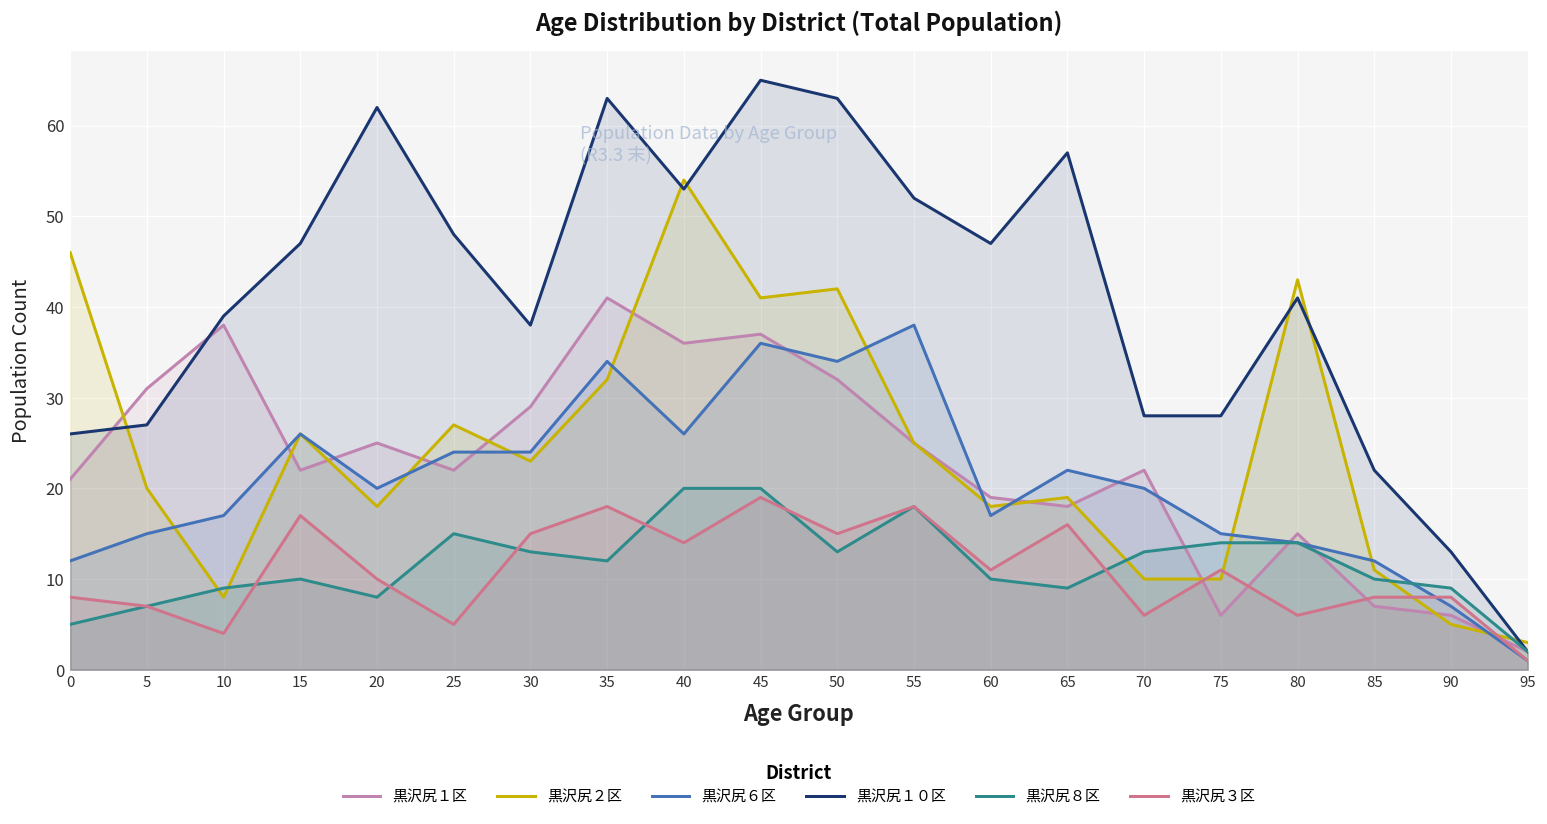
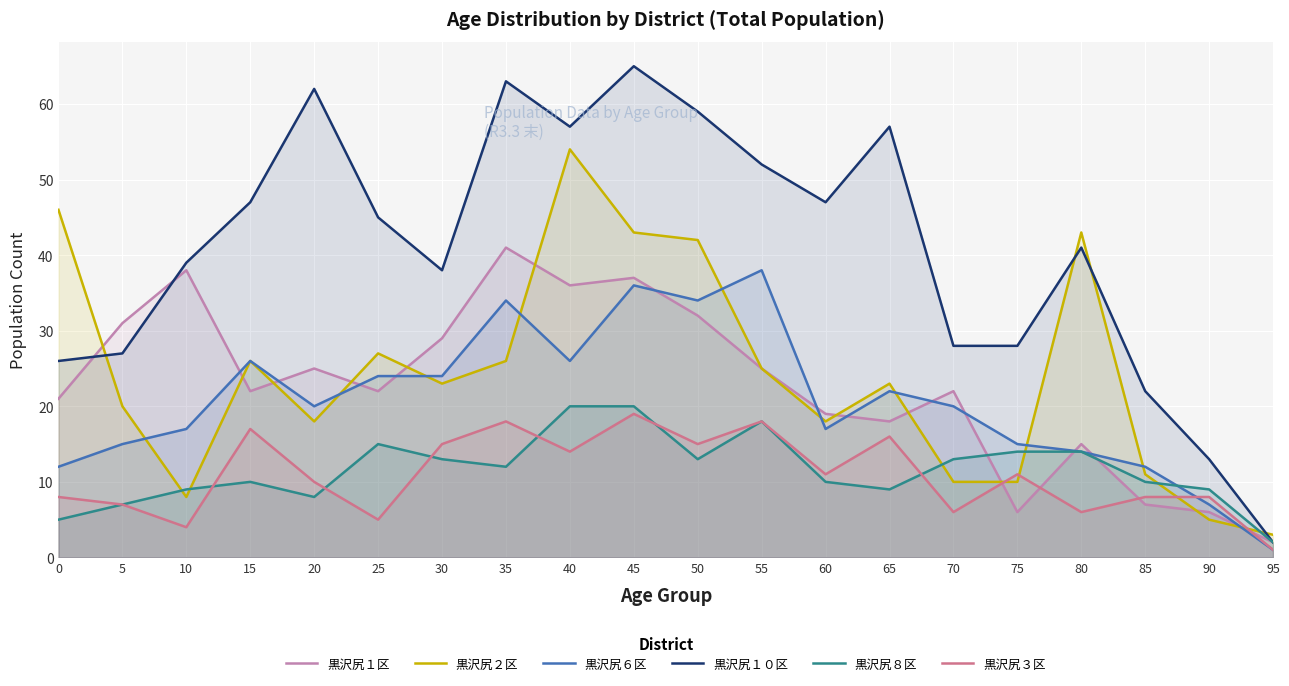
黒沢尻１０区, 25: 48 -> 45
黒沢尻２区, 35: 32 -> 26
黒沢尻１０区, 40: 53 -> 57
黒沢尻２区, 45: 41 -> 43
黒沢尻１０区, 50: 63 -> 59
黒沢尻２区, 65: 19 -> 23
